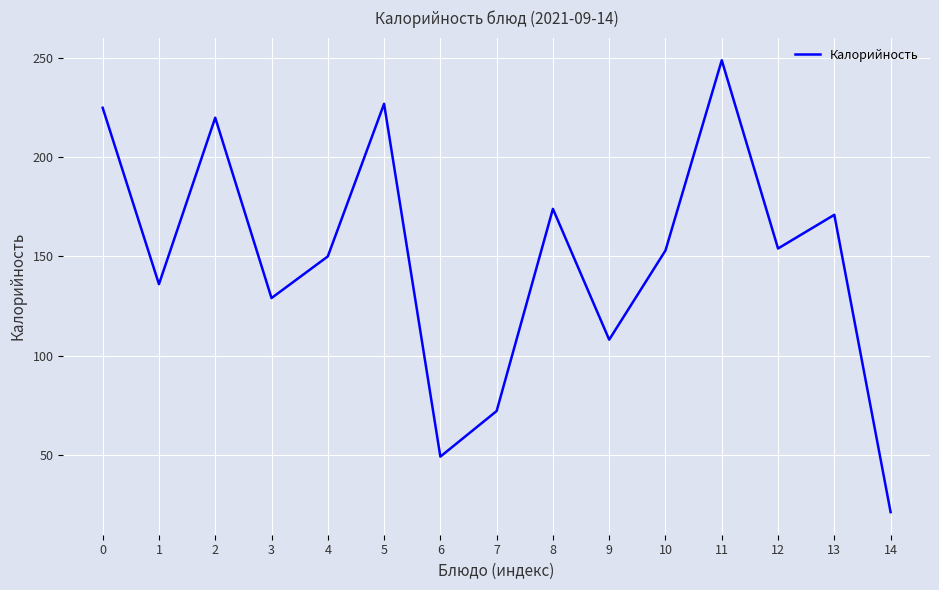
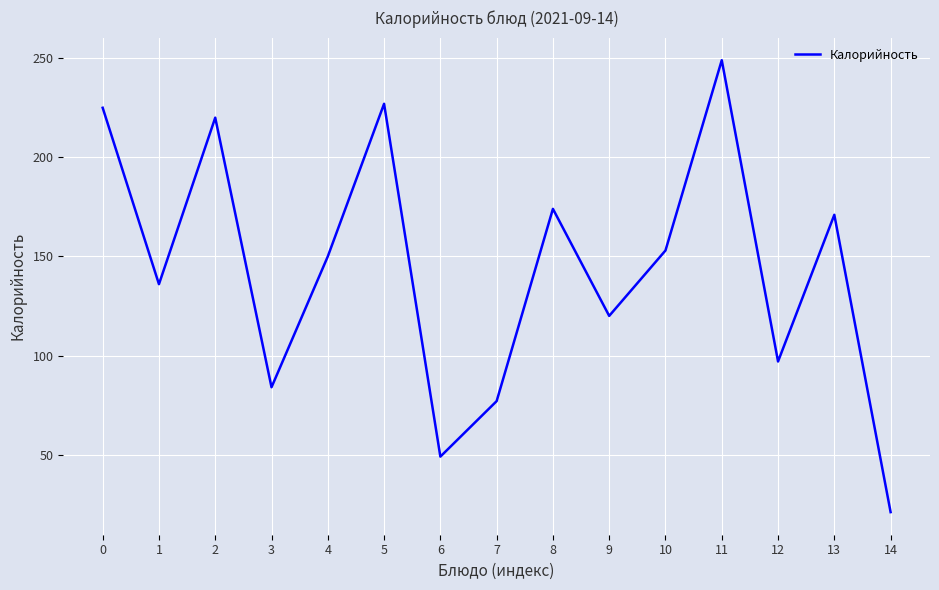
3: 129 -> 84
7: 72 -> 77
9: 108 -> 120
12: 154 -> 97
